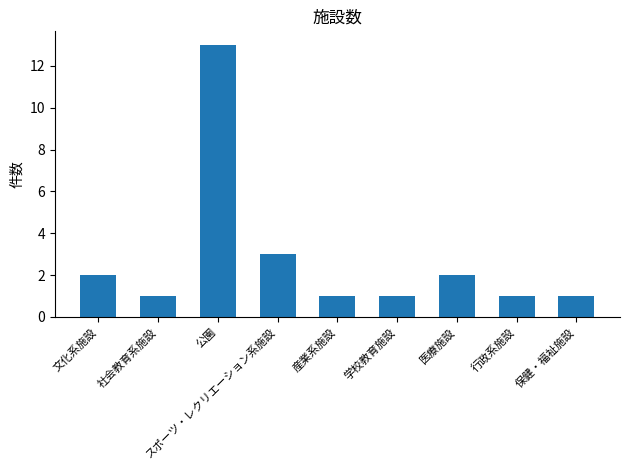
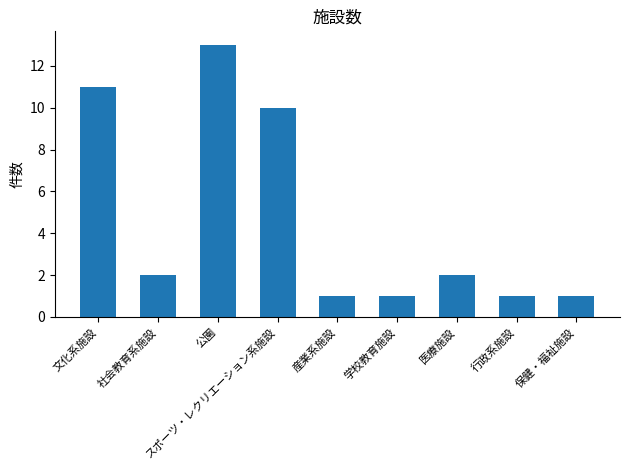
文化系施設: 2 -> 11
社会教育系施設: 1 -> 2
スポーツ・レクリエーション系施設: 3 -> 10
